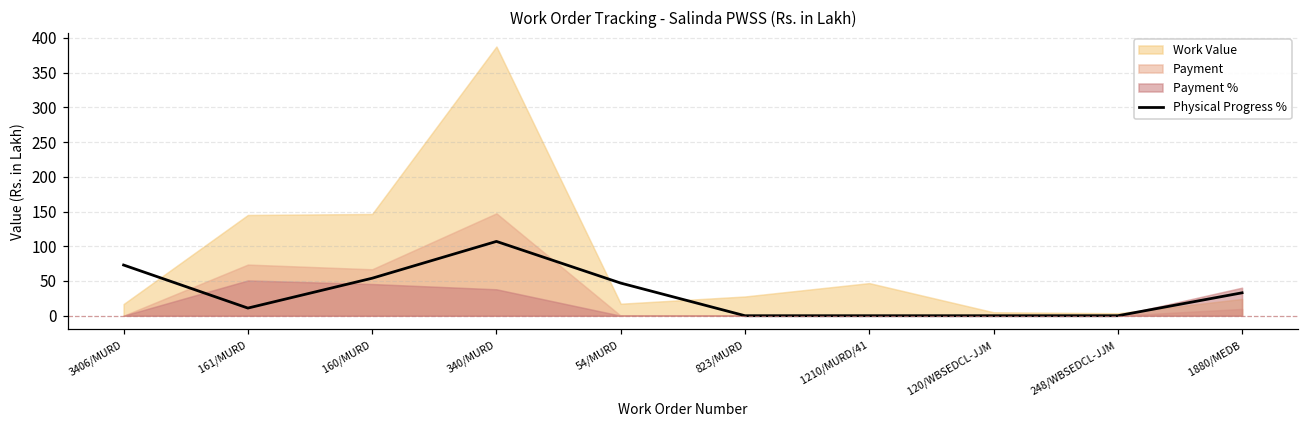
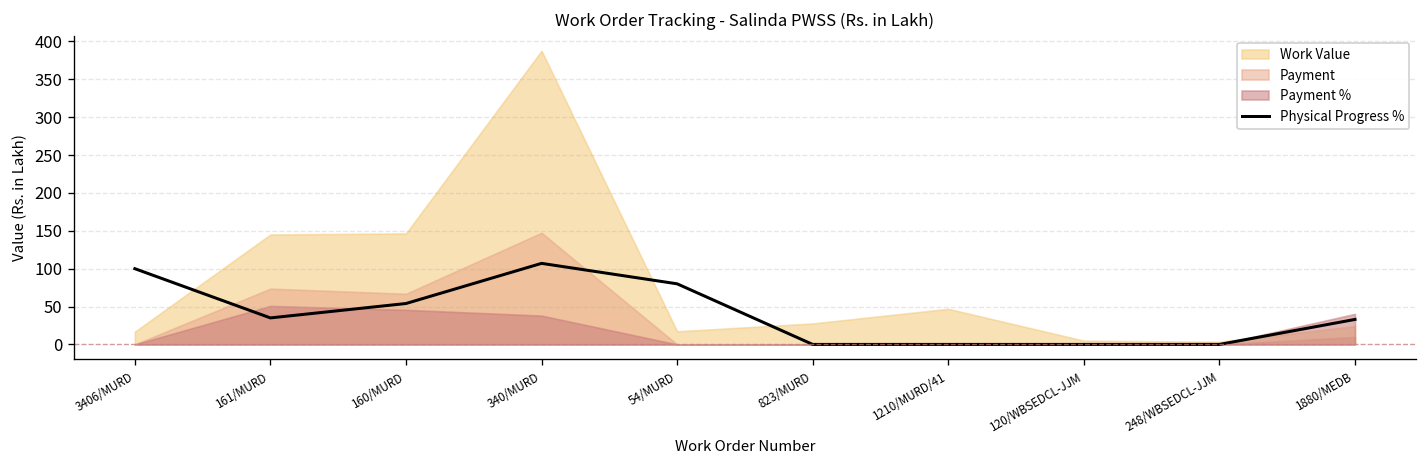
Physical Progress %, 3406/MURD: 70 -> 100
Physical Progress %, 161/MURD: 10 -> 40
Physical Progress %, 54/MURD: 50 -> 80
